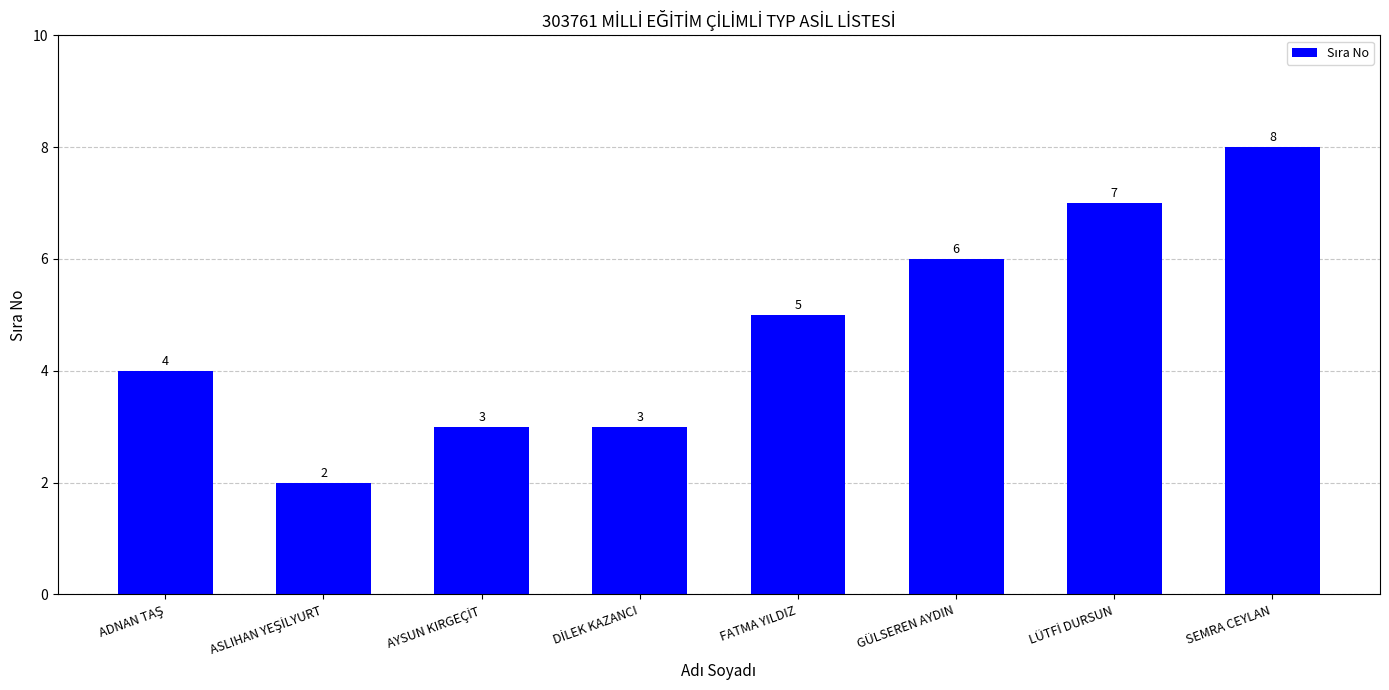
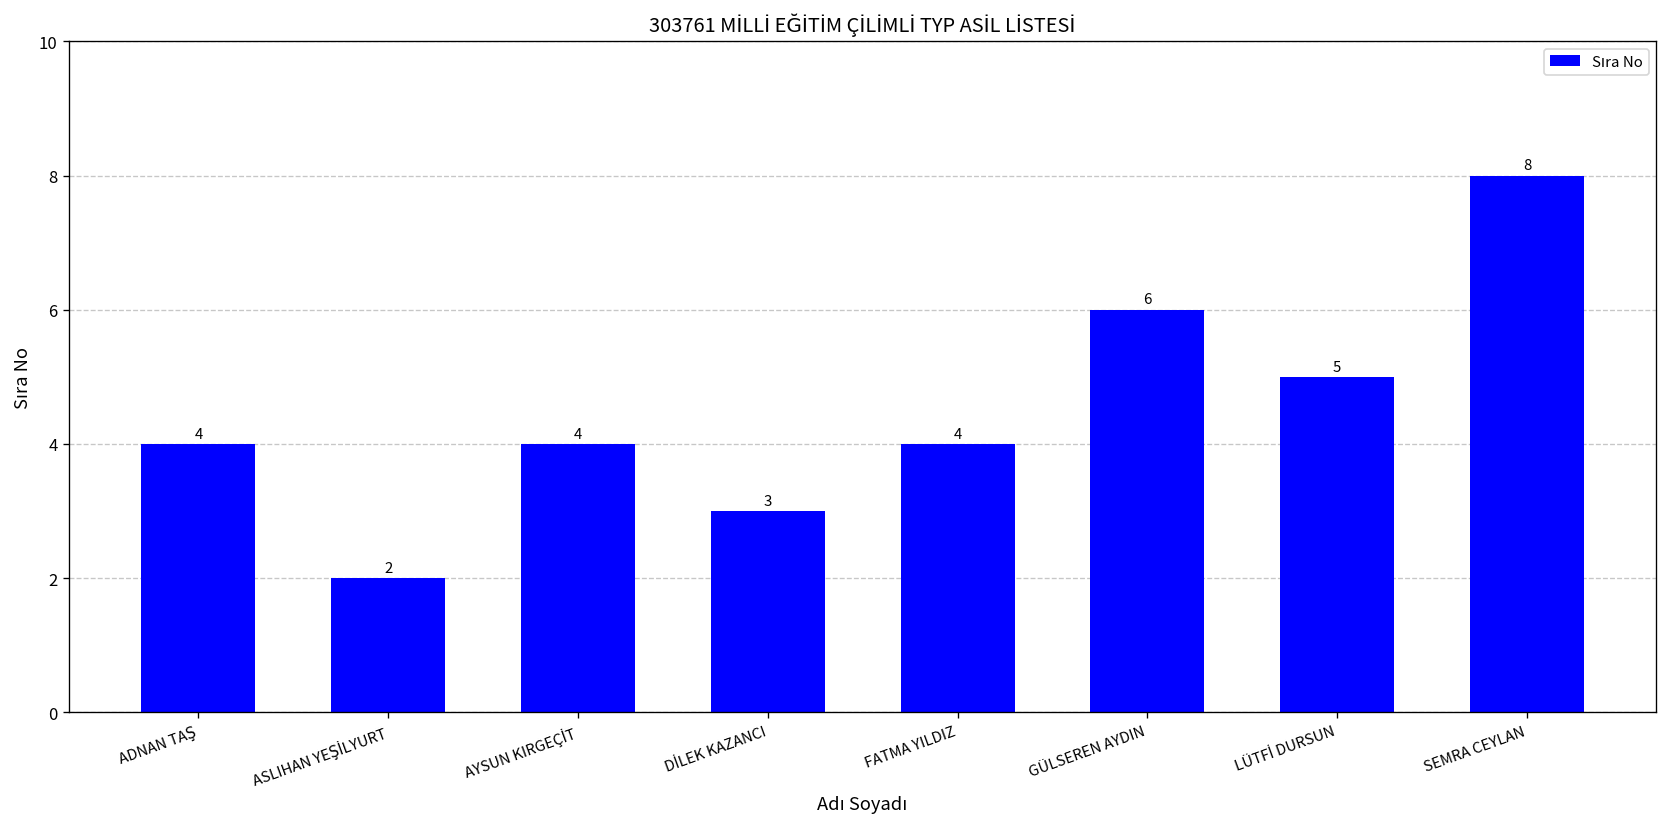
AYSUN KIRGEÇİT: 3 -> 4
FATMA YILDIZ: 5 -> 4
LÜTFİ DURSUN: 7 -> 5
